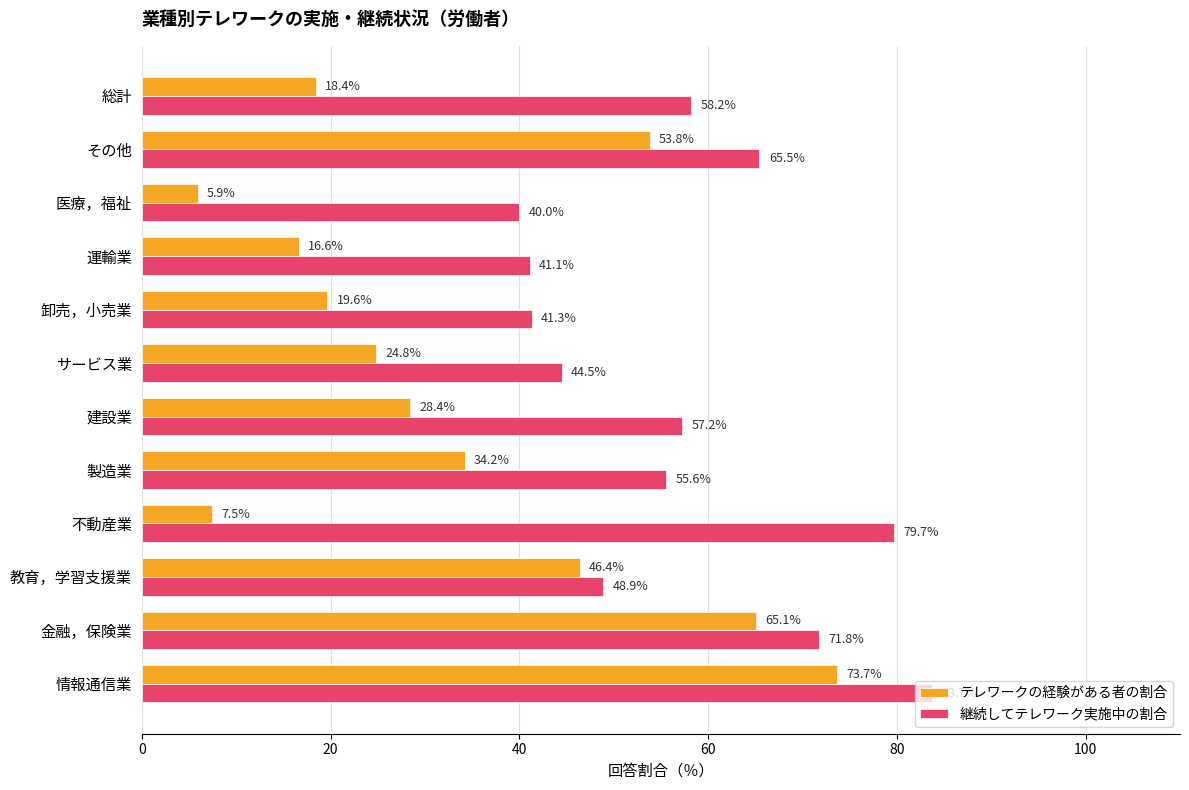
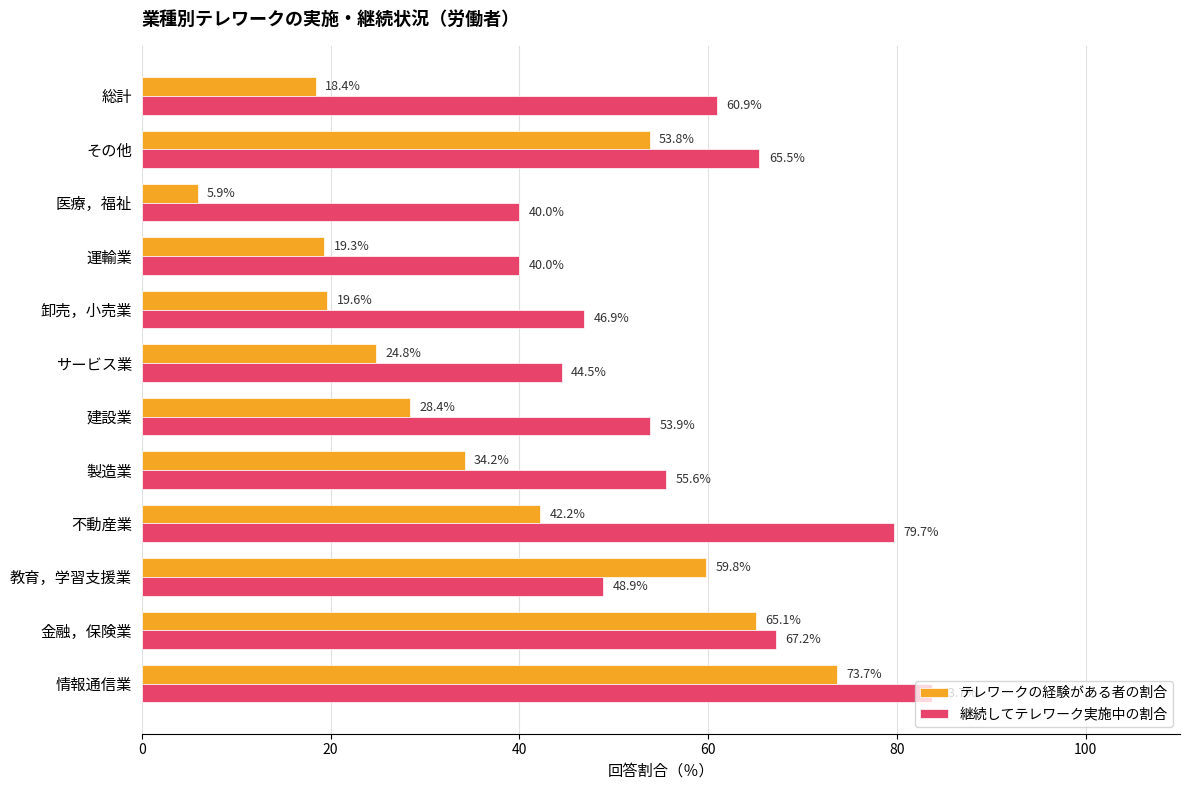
継続してテレワーク実施中の割合, 総計: 58.2% -> 60.9%
テレワークの経験がある者の割合, 運輸業: 16.6% -> 19.3%
継続してテレワーク実施中の割合, 運輸業: 41.1% -> 40.0%
継続してテレワーク実施中の割合, 卸売，小売業: 41.3% -> 46.9%
継続してテレワーク実施中の割合, 建設業: 57.2% -> 53.9%
テレワークの経験がある者の割合, 不動産業: 7.5% -> 42.2%
テレワークの経験がある者の割合, 教育，学習支援業: 46.4% -> 59.8%
継続してテレワーク実施中の割合, 金融，保険業: 71.8% -> 67.2%
